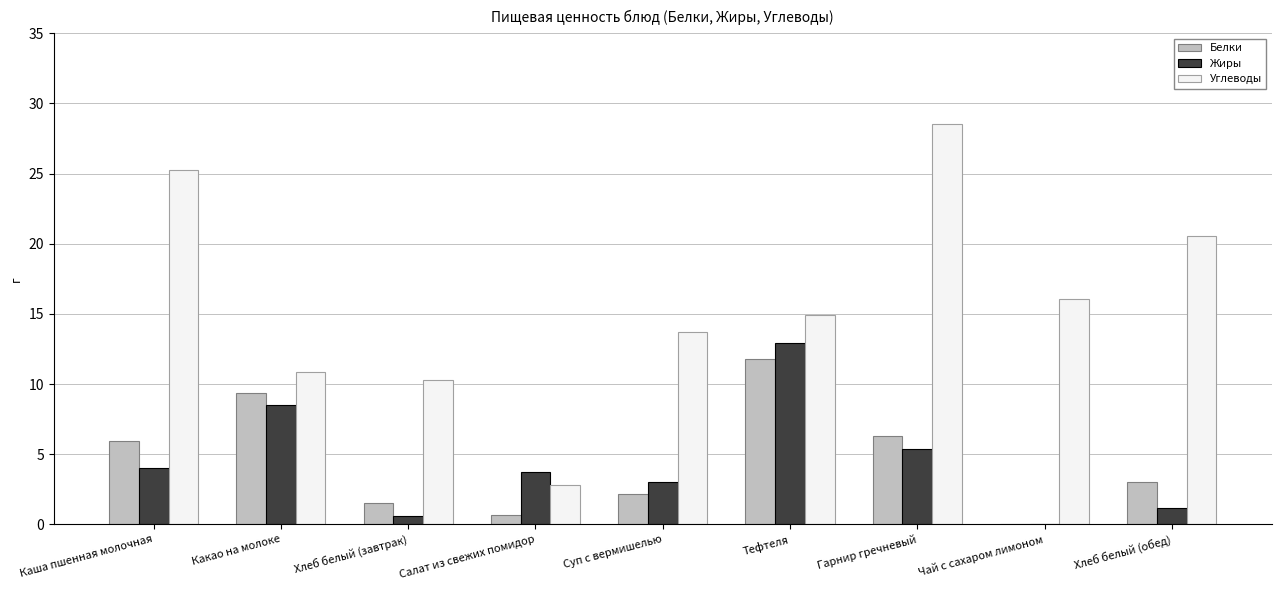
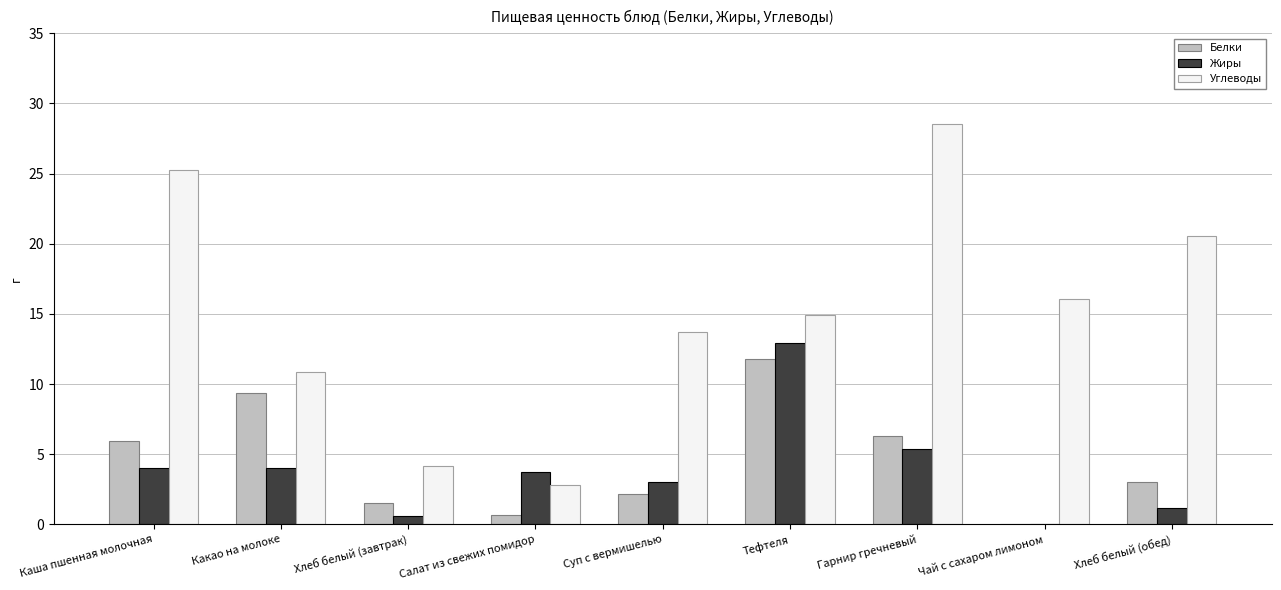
Жиры, Какао на молоке: 8.5 -> 4.0
Углеводы, Хлеб белый (завтрак): 10.3 -> 4.2
